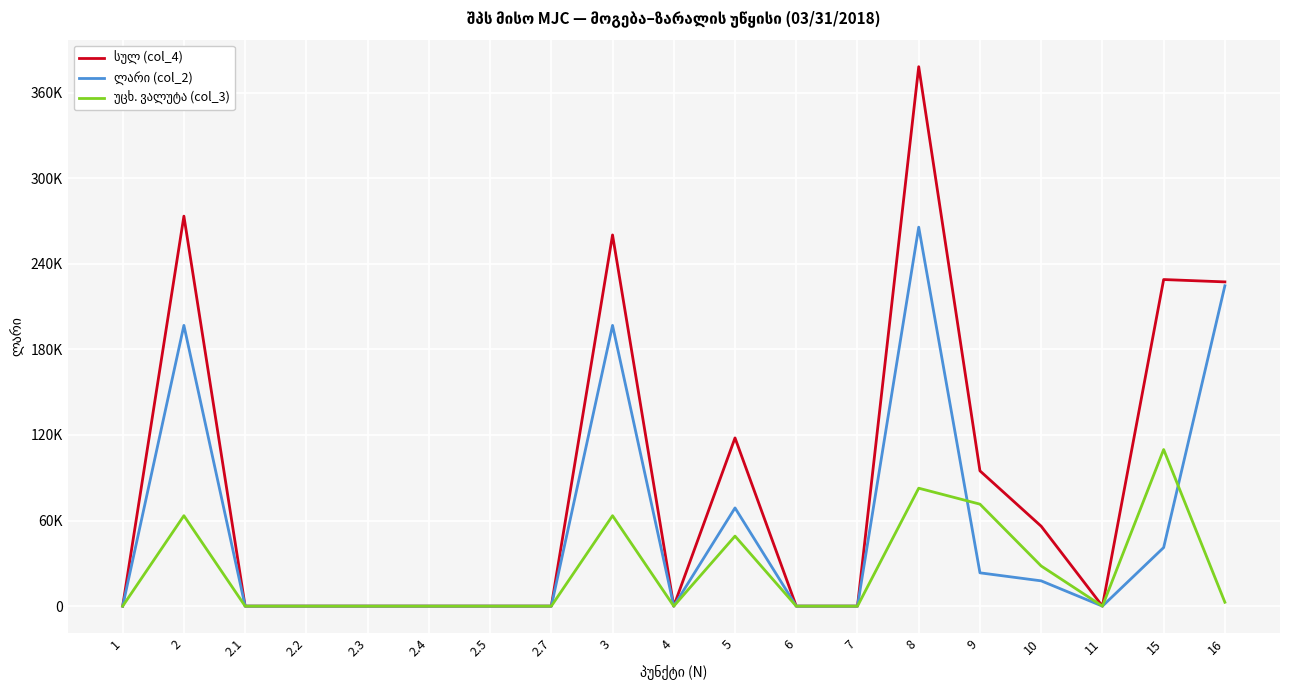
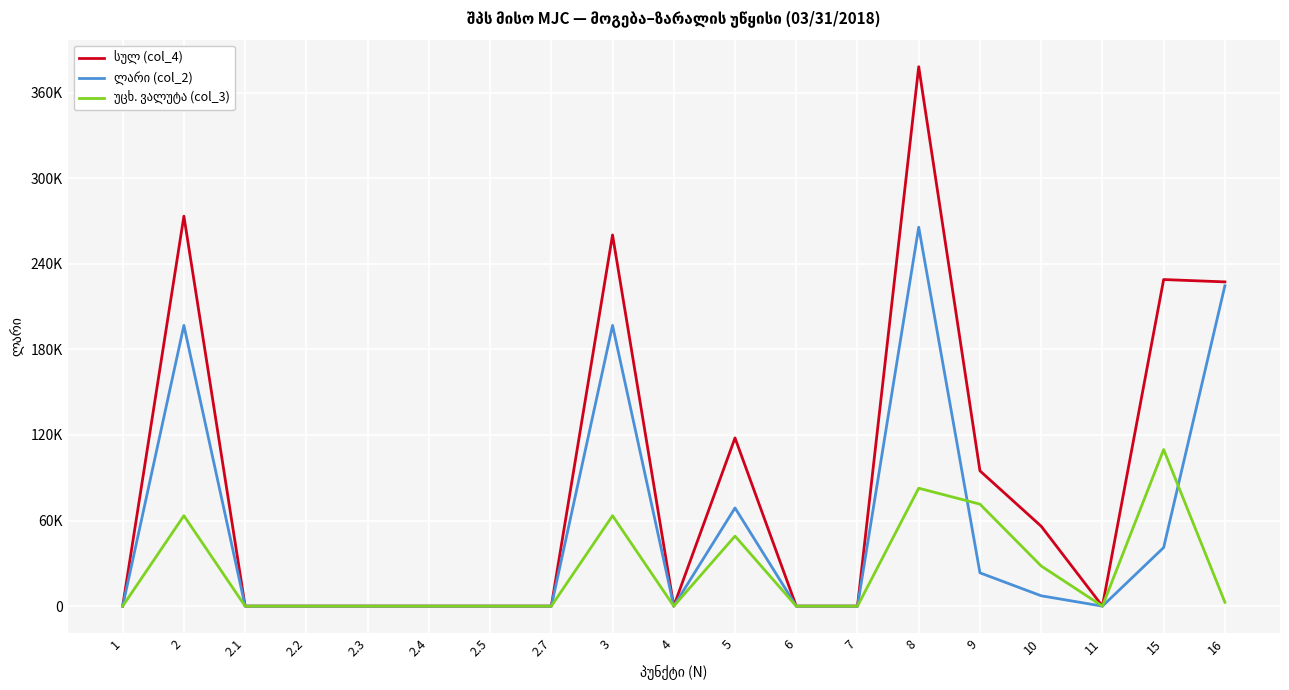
ლარი (col_2), 10: 18000 -> 7000
